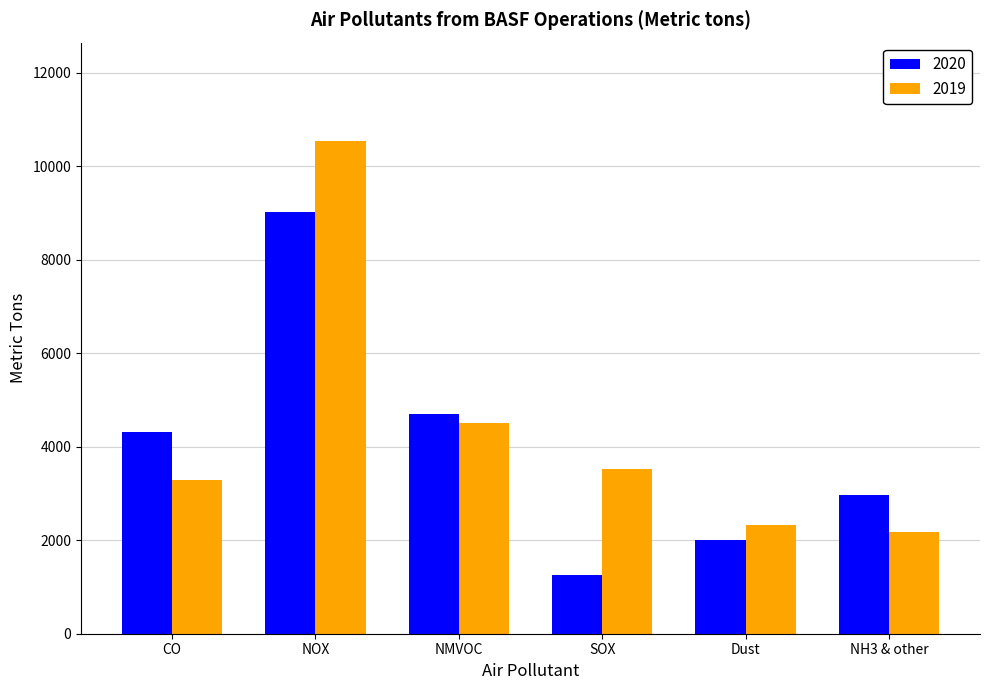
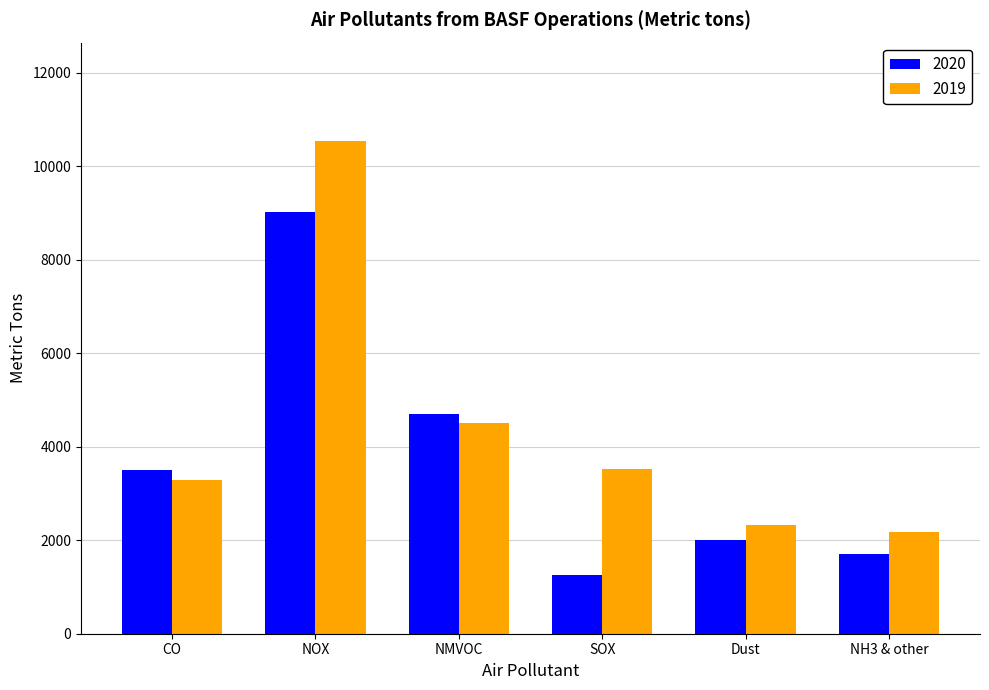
2020, CO: 4300 -> 3500
2020, NH3 & other: 3000 -> 1700
